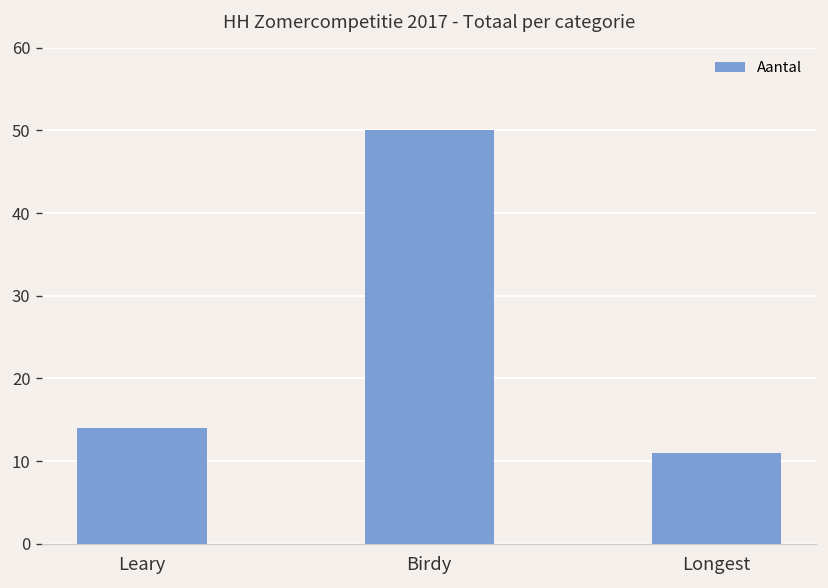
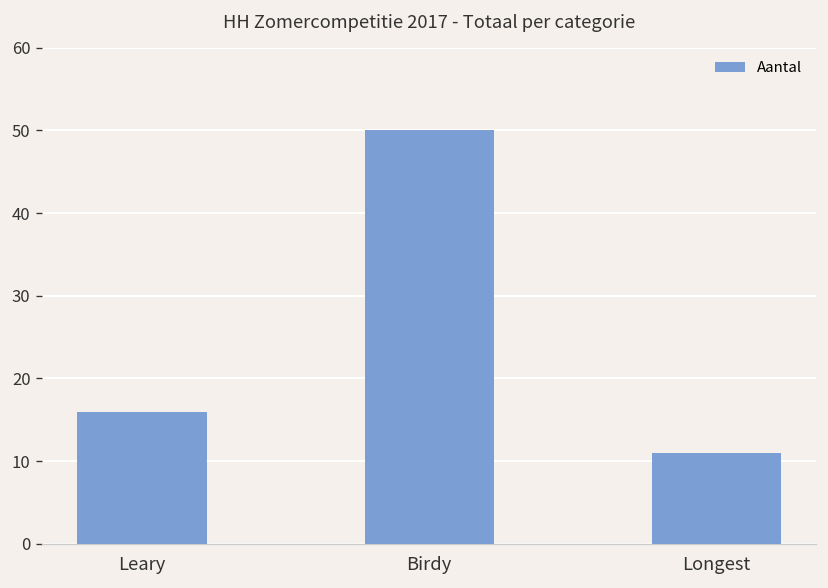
Leary: 14 -> 16
